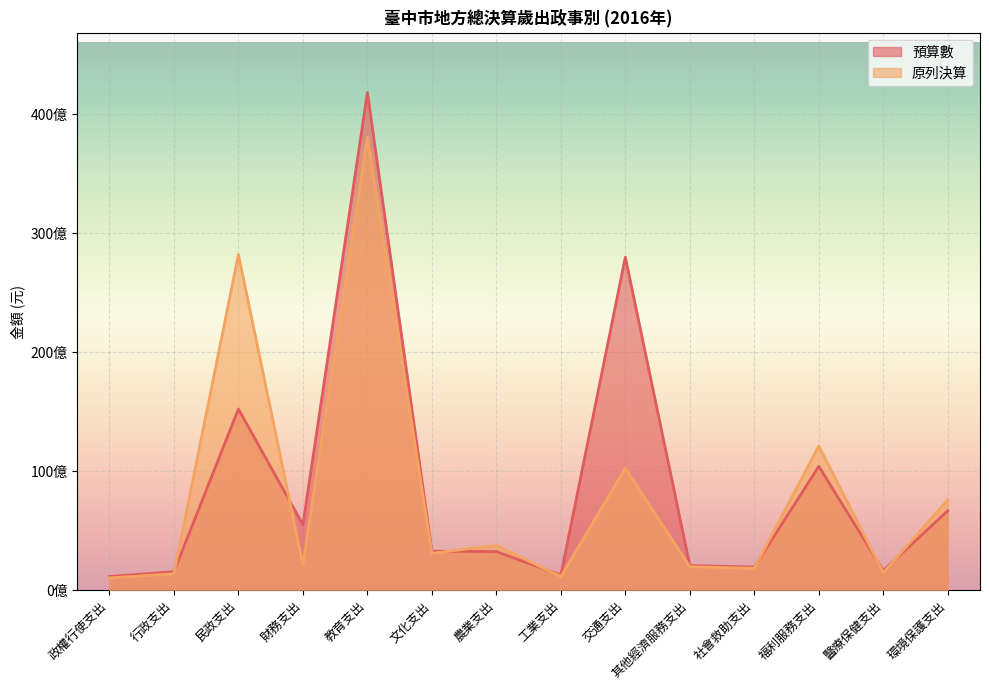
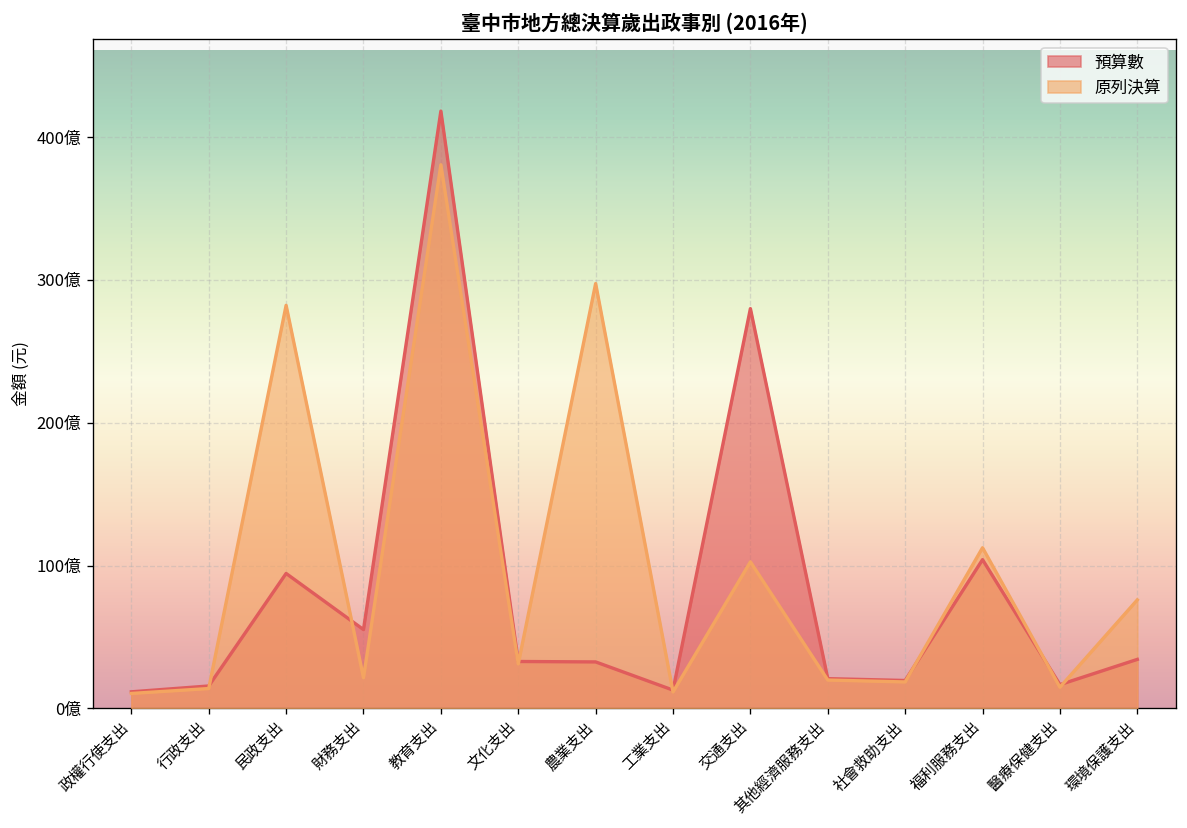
預算數, 民政支出: 152億 -> 94億
原列決算, 農業支出: 38億 -> 297億
原列決算, 福利服務支出: 121億 -> 112億
預算數, 環境保護支出: 67億 -> 34億
